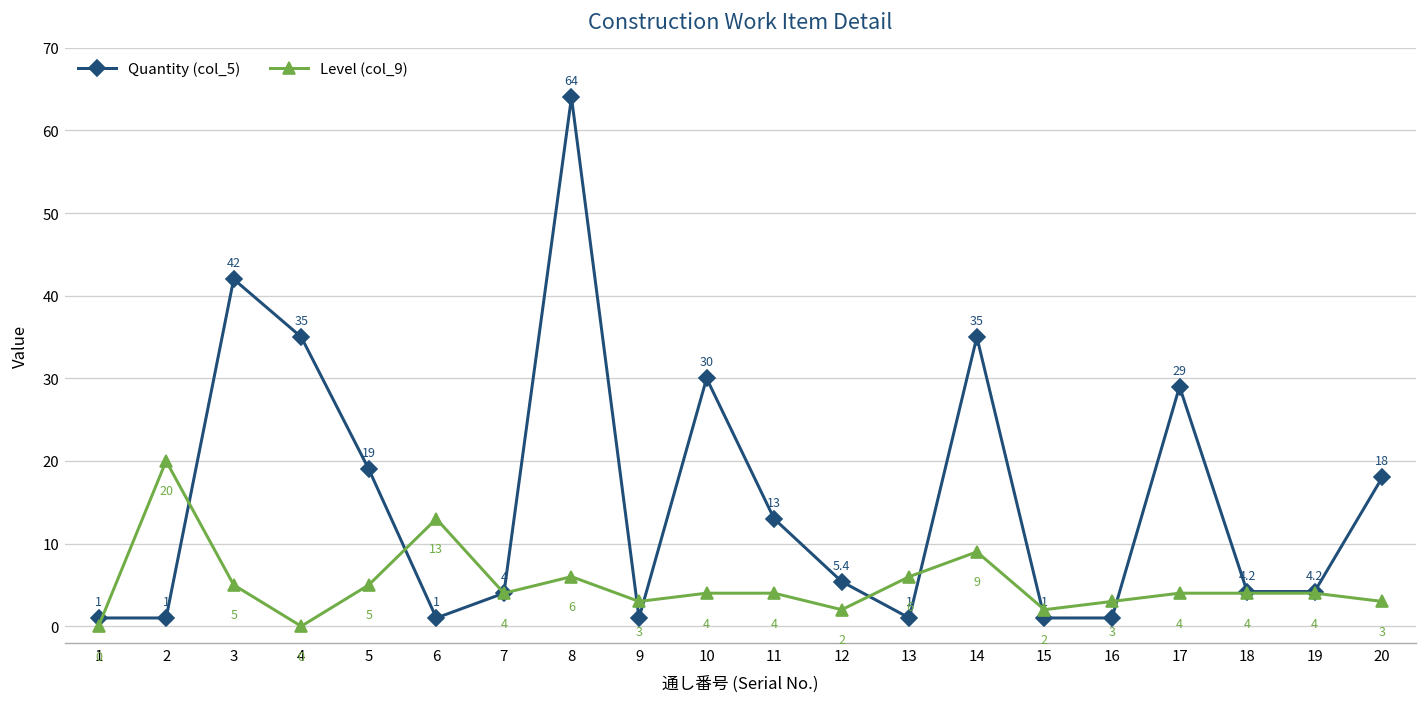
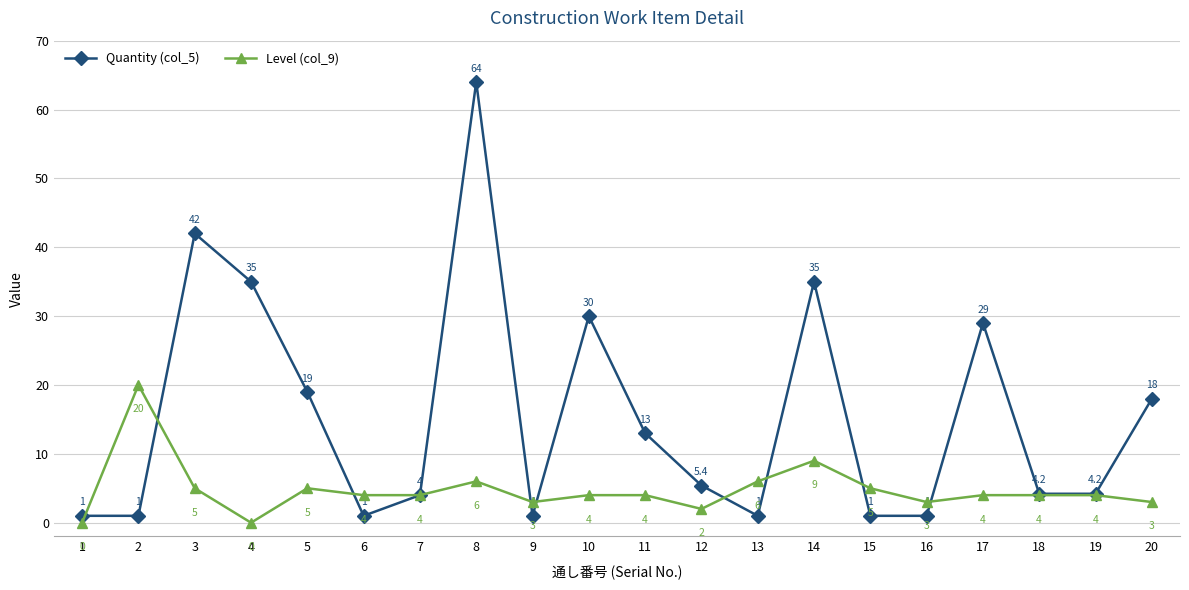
Level (col_9), 6: 13 -> 4
Level (col_9), 15: 2 -> 5
